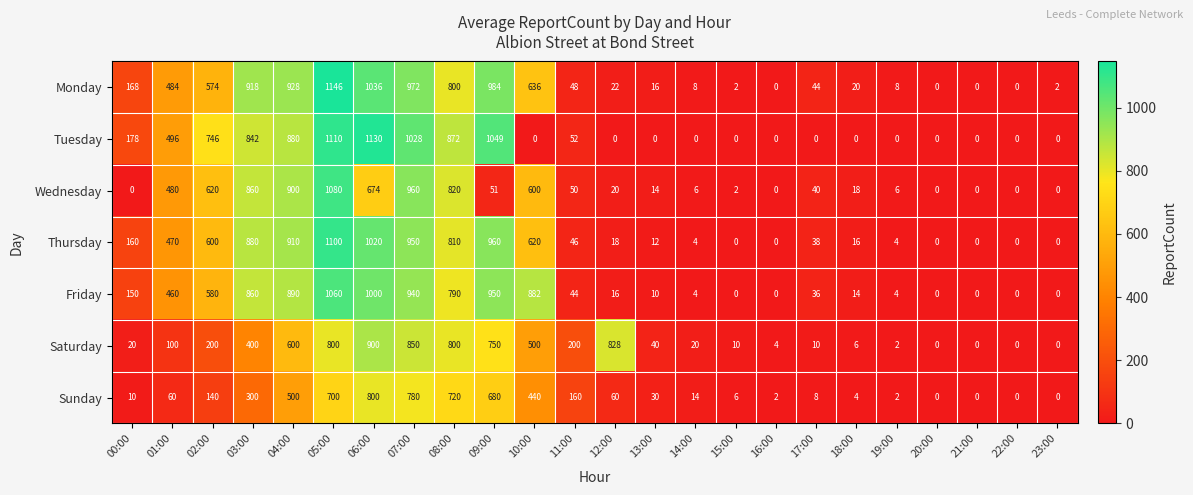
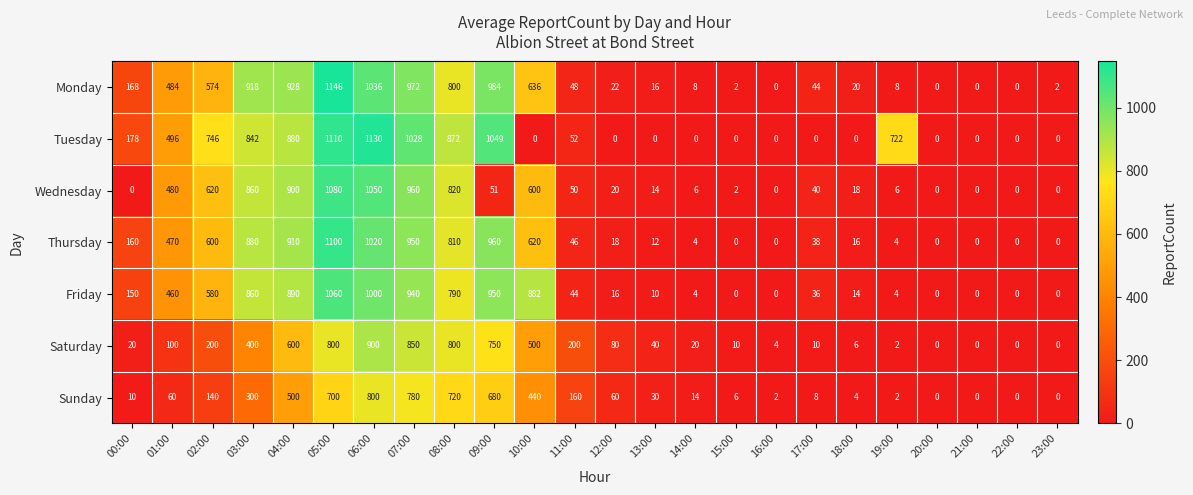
Tuesday, 19:00: 0 -> 722
Wednesday, 06:00: 674 -> 1050
Saturday, 12:00: 828 -> 80
